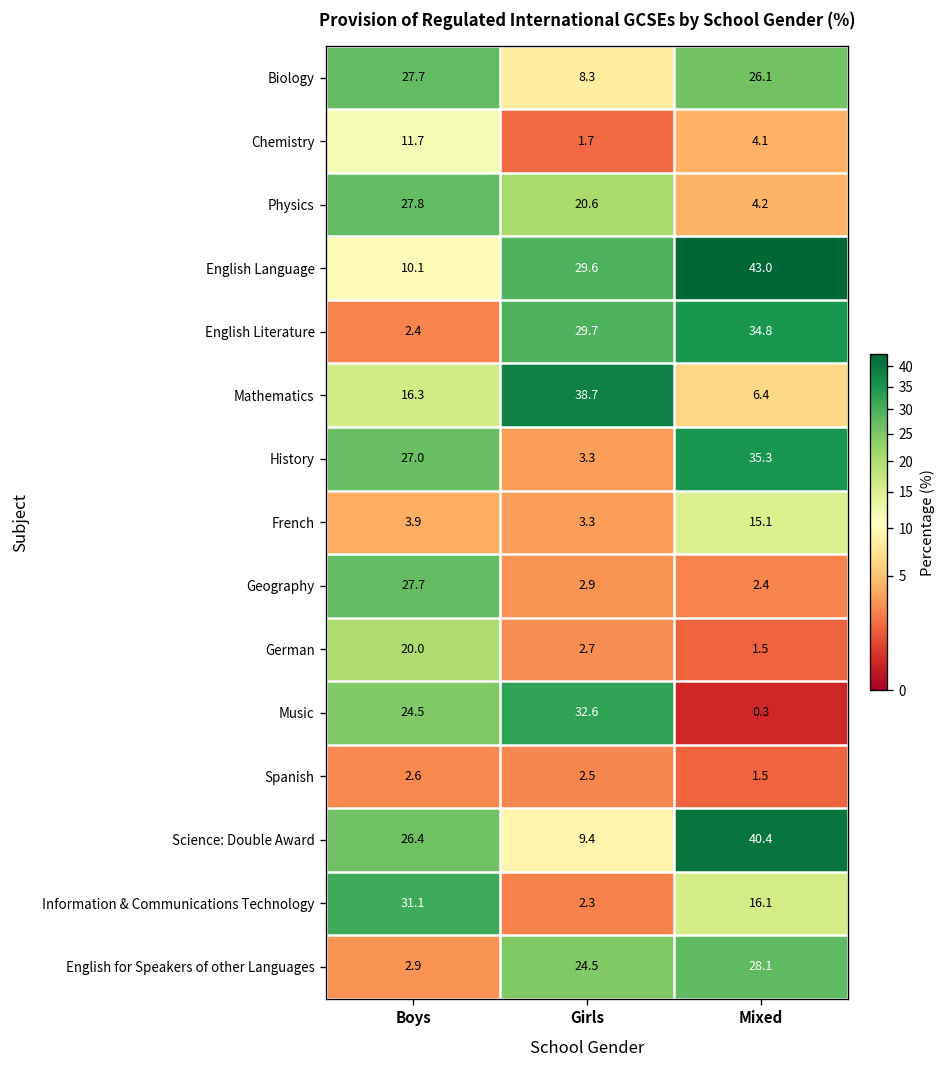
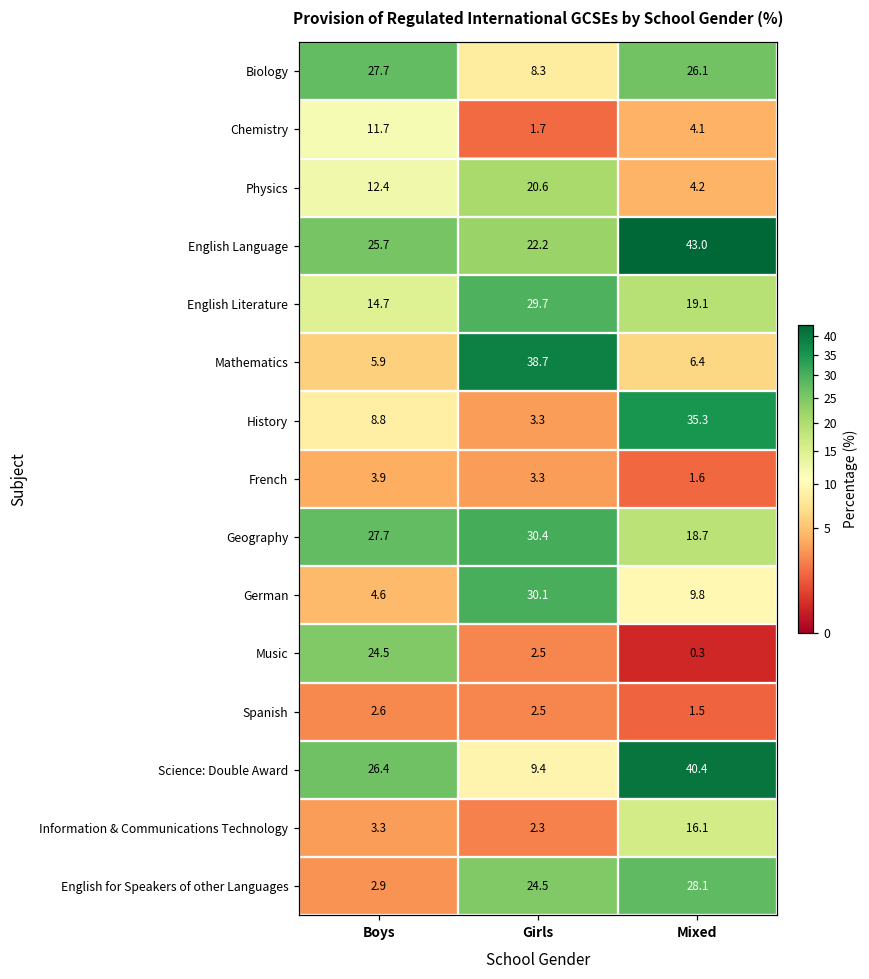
Physics, Boys: 27.8 -> 12.4
English Language, Boys: 10.1 -> 25.7
English Language, Girls: 29.6 -> 22.2
English Literature, Boys: 2.4 -> 14.7
English Literature, Mixed: 34.8 -> 19.1
Mathematics, Boys: 16.3 -> 5.9
History, Boys: 27.0 -> 8.8
French, Mixed: 15.1 -> 1.6
Geography, Girls: 2.9 -> 30.4
Geography, Mixed: 2.4 -> 18.7
German, Boys: 20.0 -> 4.6
German, Girls: 2.7 -> 30.1
German, Mixed: 1.5 -> 9.8
Music, Girls: 32.6 -> 2.5
Information & Communications Technology, Boys: 31.1 -> 3.3
